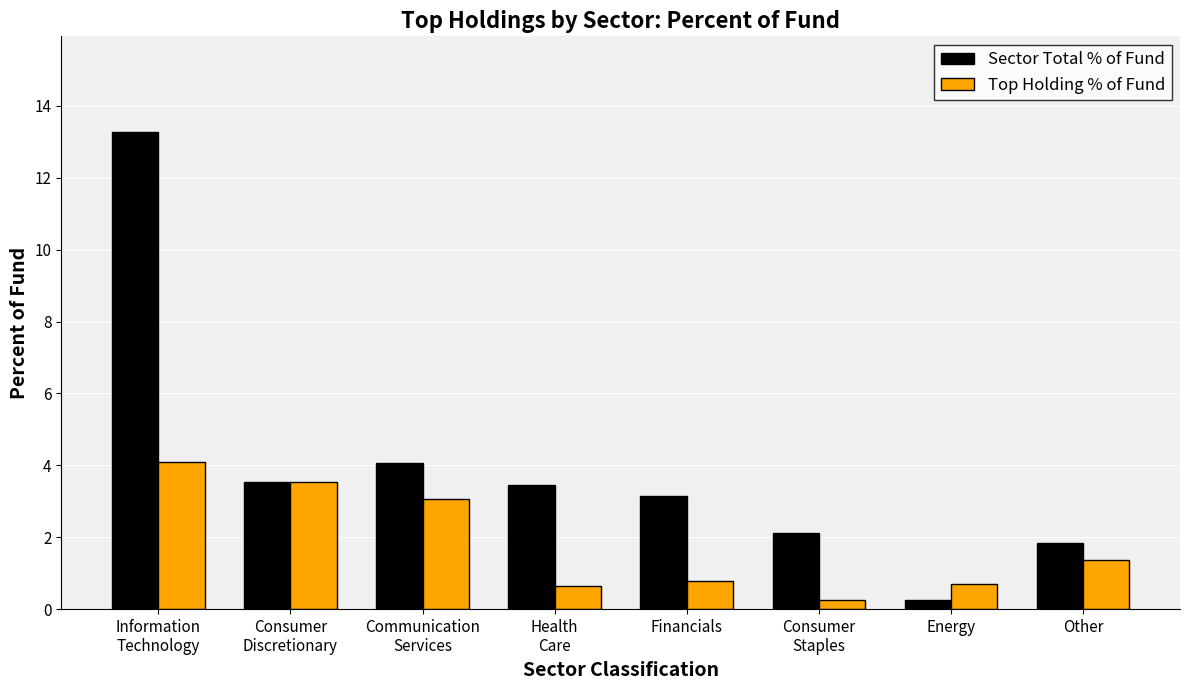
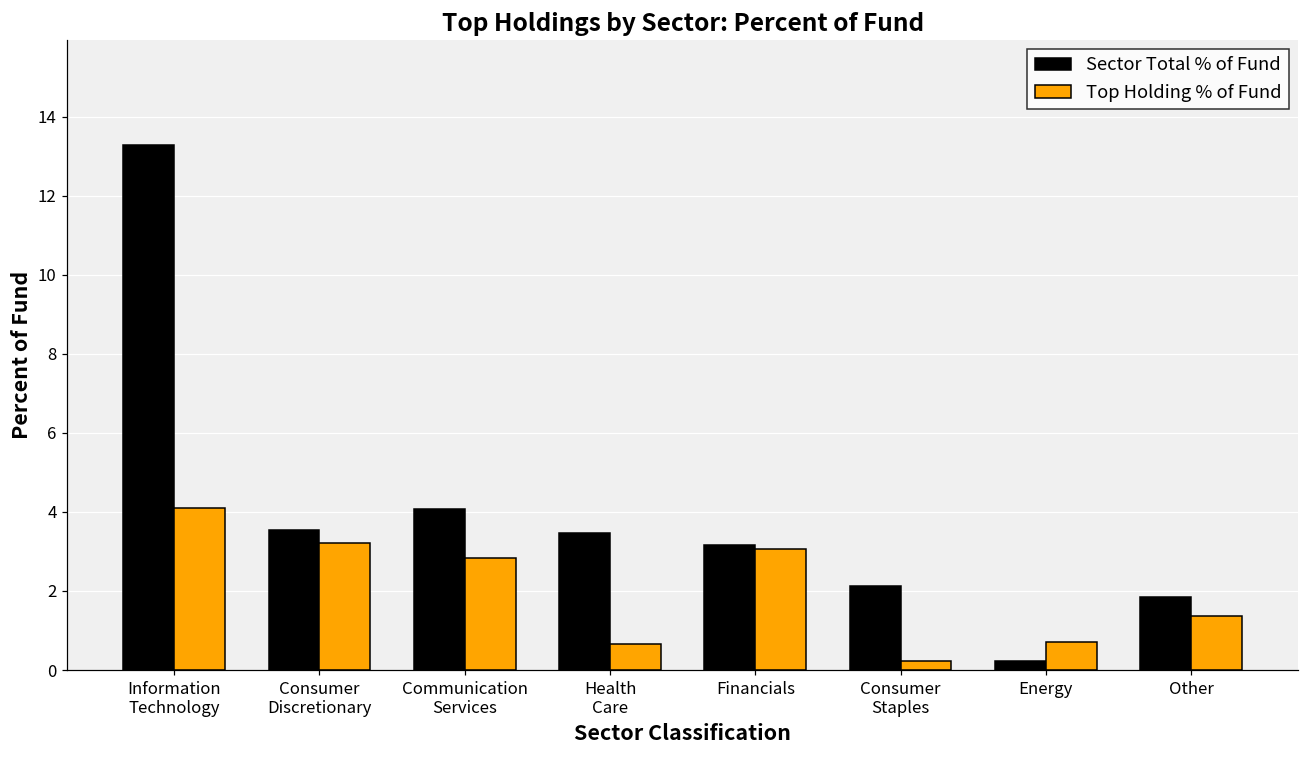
Top Holding % of Fund, Consumer Discretionary: 3.5 -> 3.2
Top Holding % of Fund, Communication Services: 3.1 -> 2.8
Top Holding % of Fund, Financials: 0.8 -> 3.0
